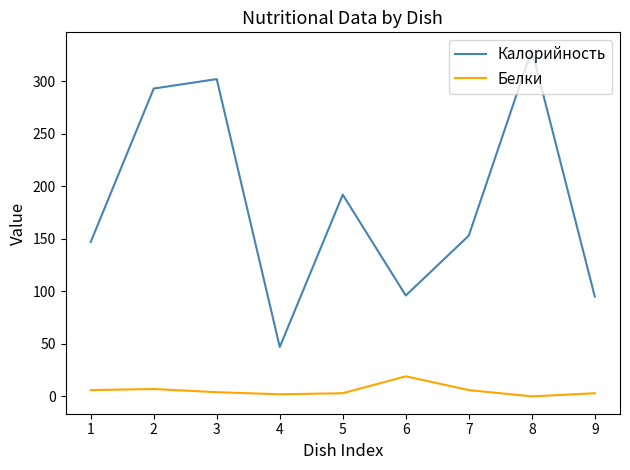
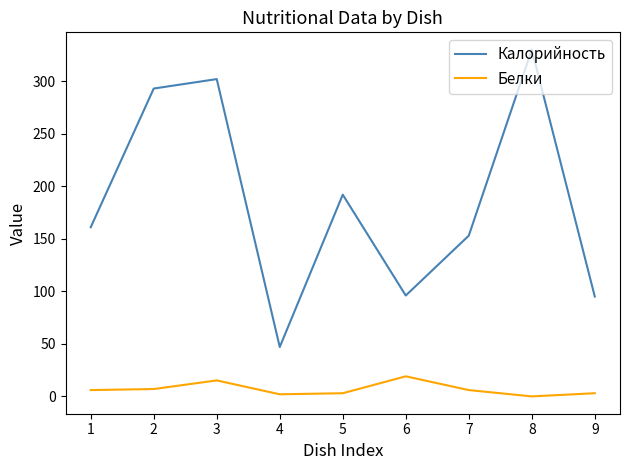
Калорийность, 1: 147 -> 161
Белки, 3: 4 -> 15
